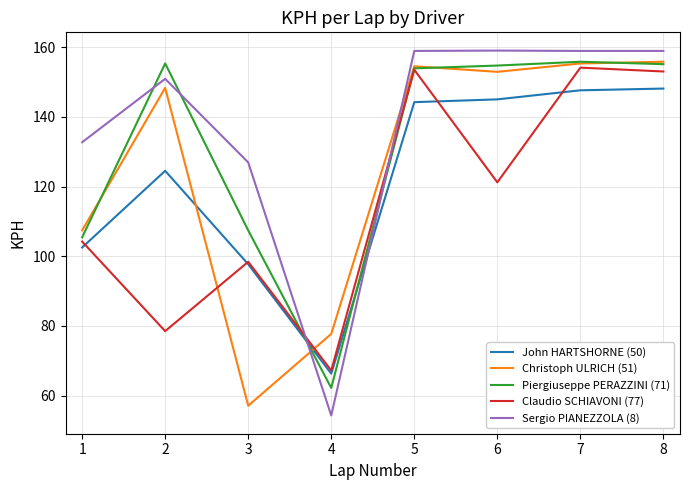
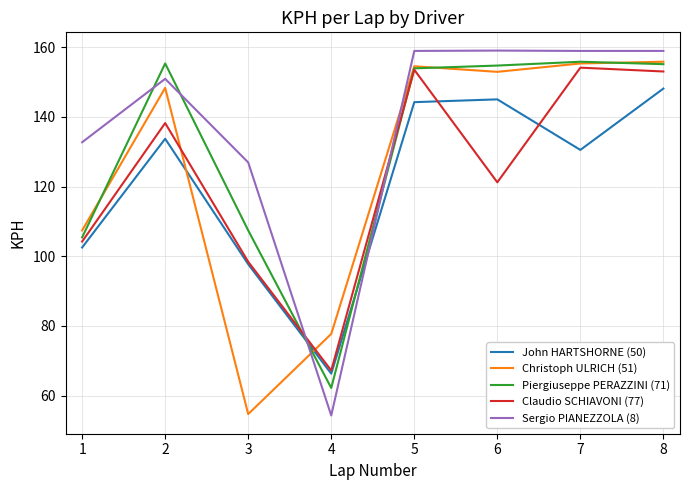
John HARTSHORNE (50), 2: 125 -> 134
Claudio SCHIAVONI (77), 2: 79 -> 138
Christoph ULRICH (51), 3: 57 -> 55
John HARTSHORNE (50), 7: 148 -> 131
